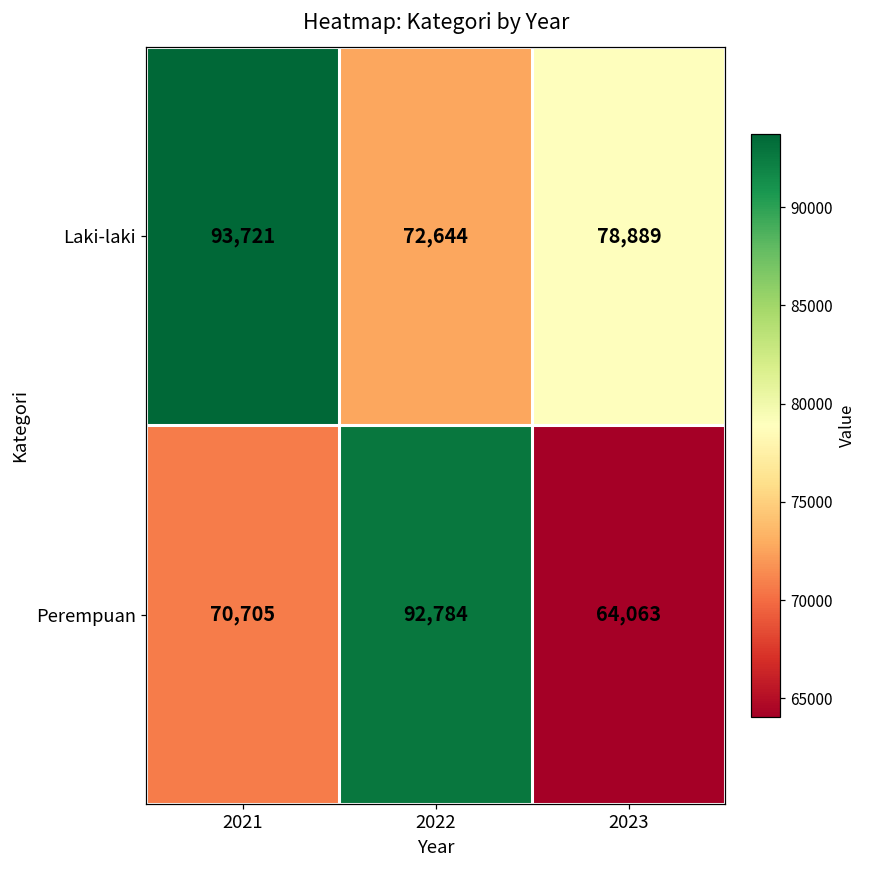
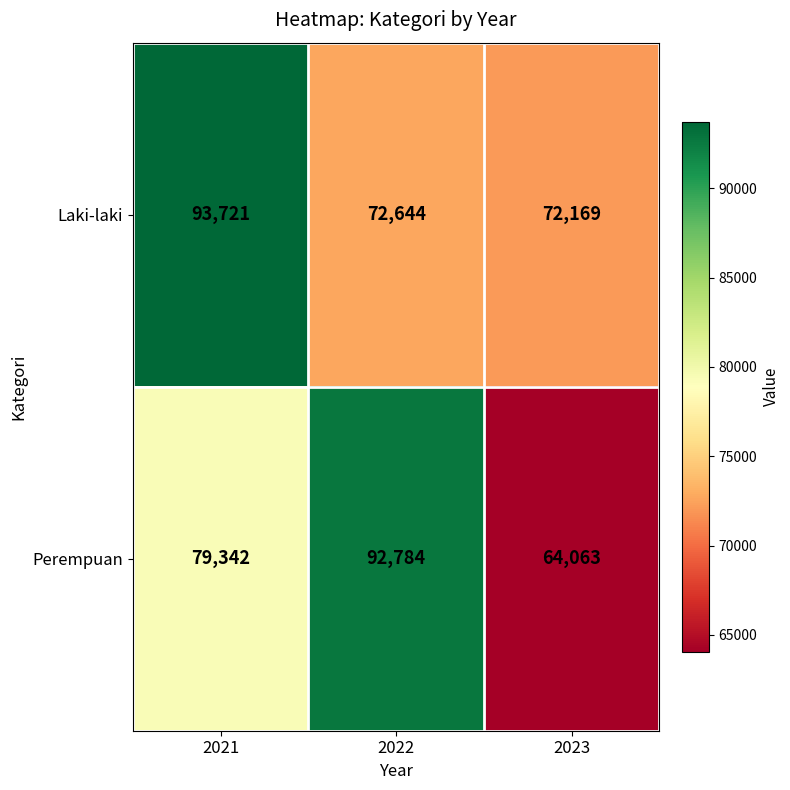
Laki-laki, 2023: 78,889 -> 72,169
Perempuan, 2021: 70,705 -> 79,342
